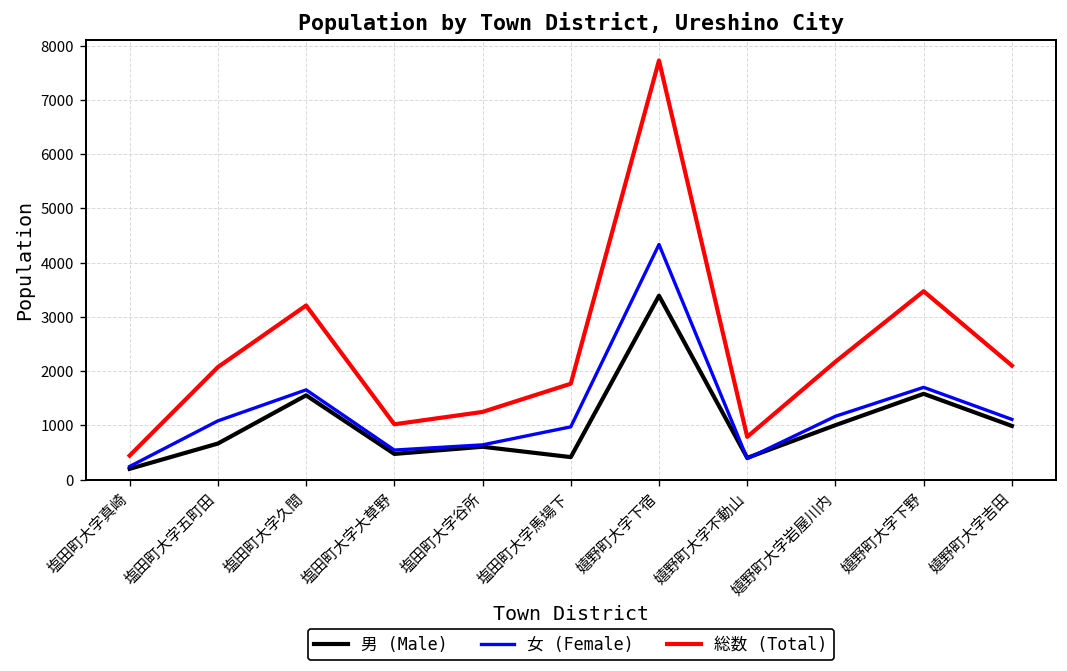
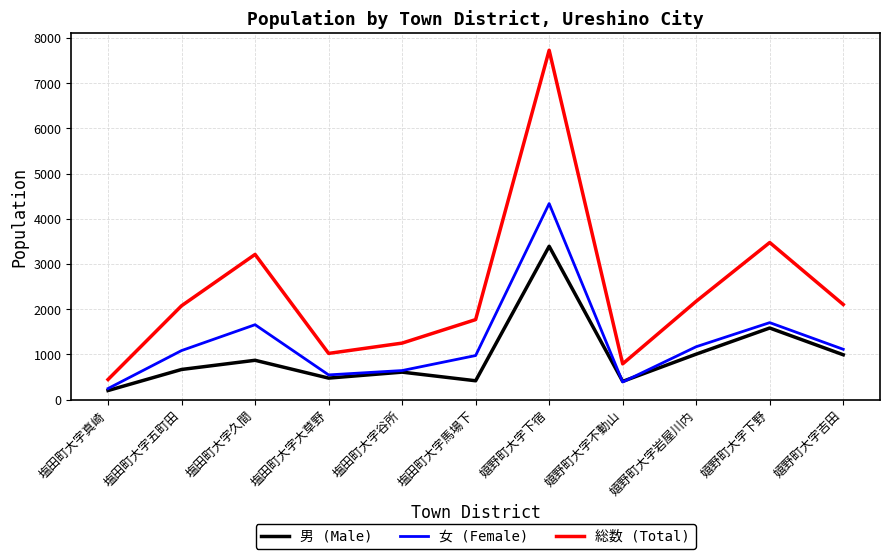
男 (Male), 塩田町大字久間: 1600 -> 900
